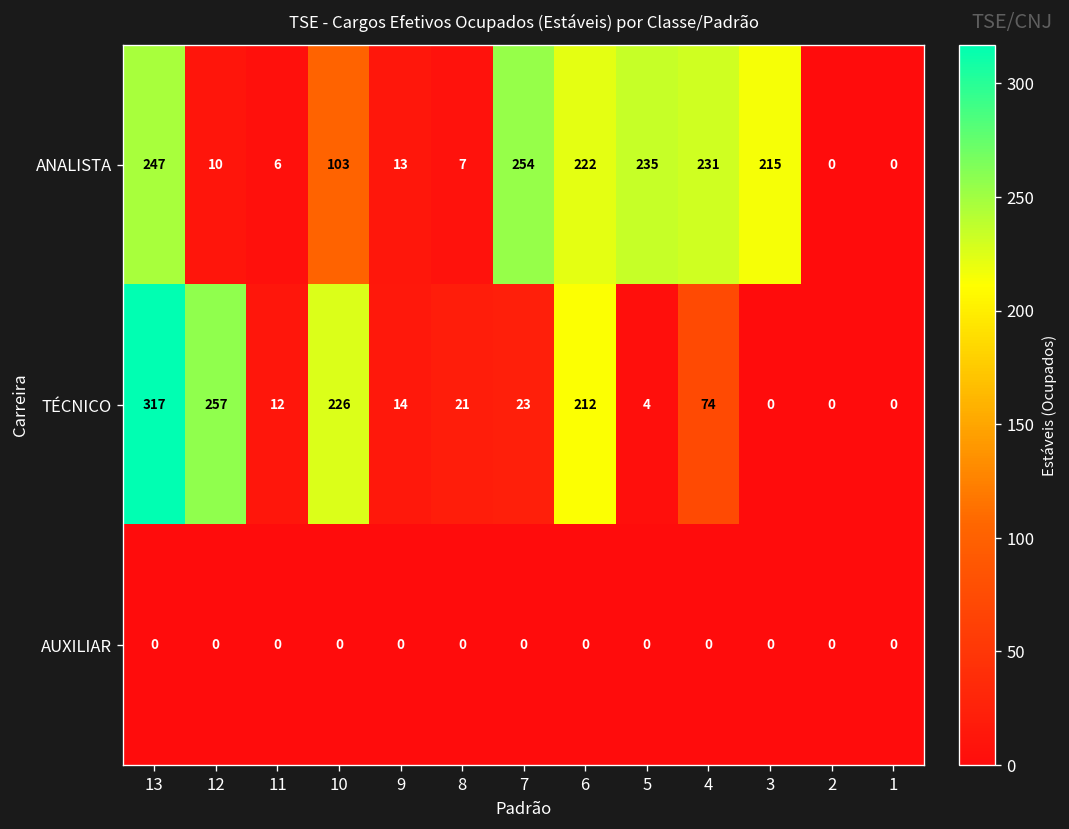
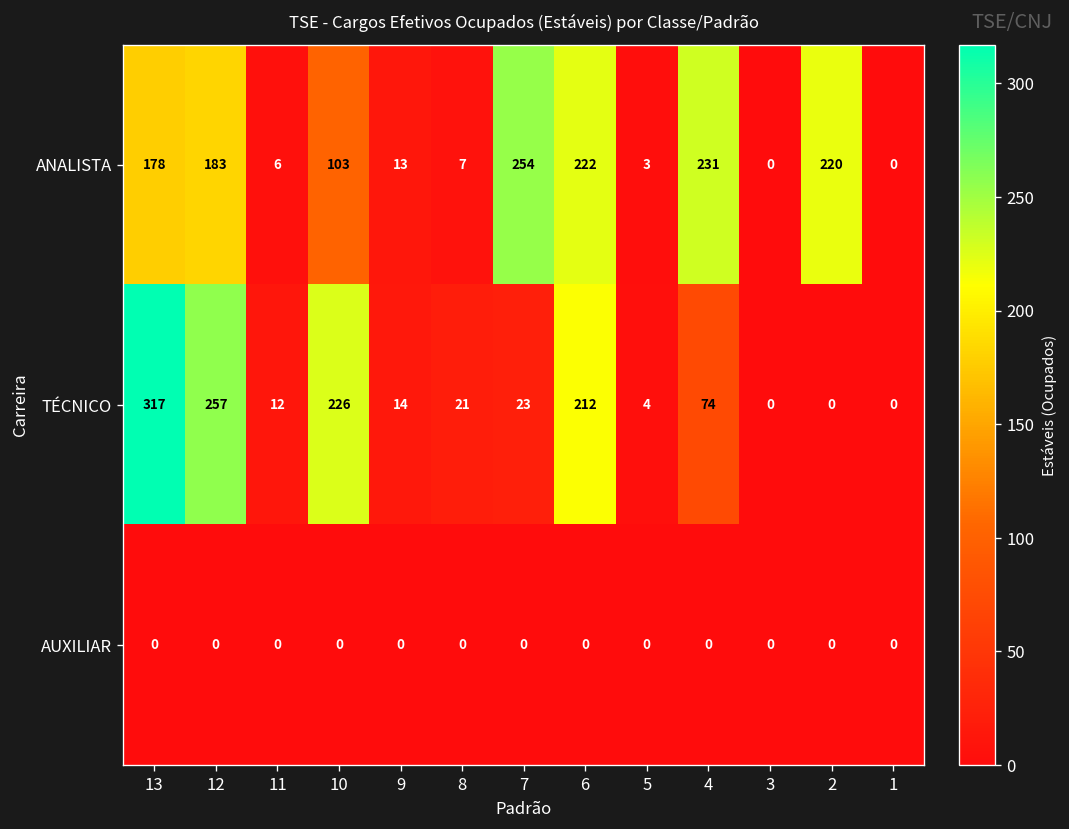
ANALISTA, 13: 247 -> 178
ANALISTA, 12: 10 -> 183
ANALISTA, 5: 235 -> 3
ANALISTA, 3: 215 -> 0
ANALISTA, 2: 0 -> 220
